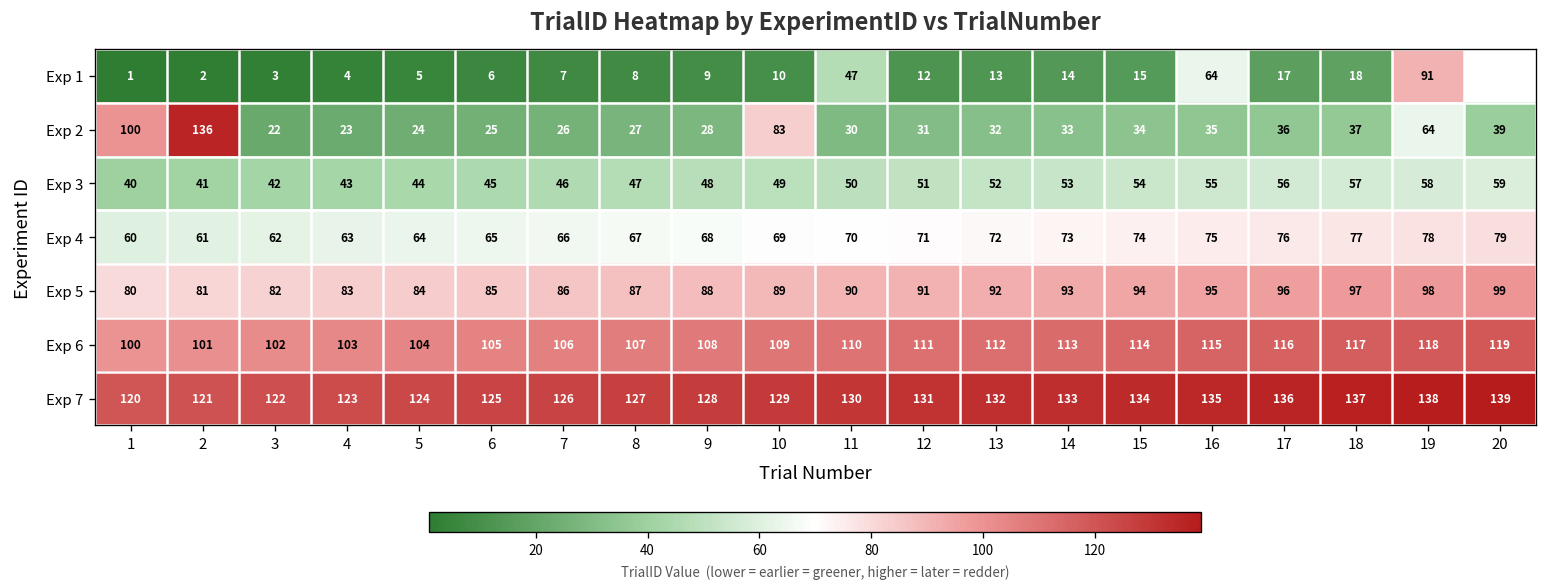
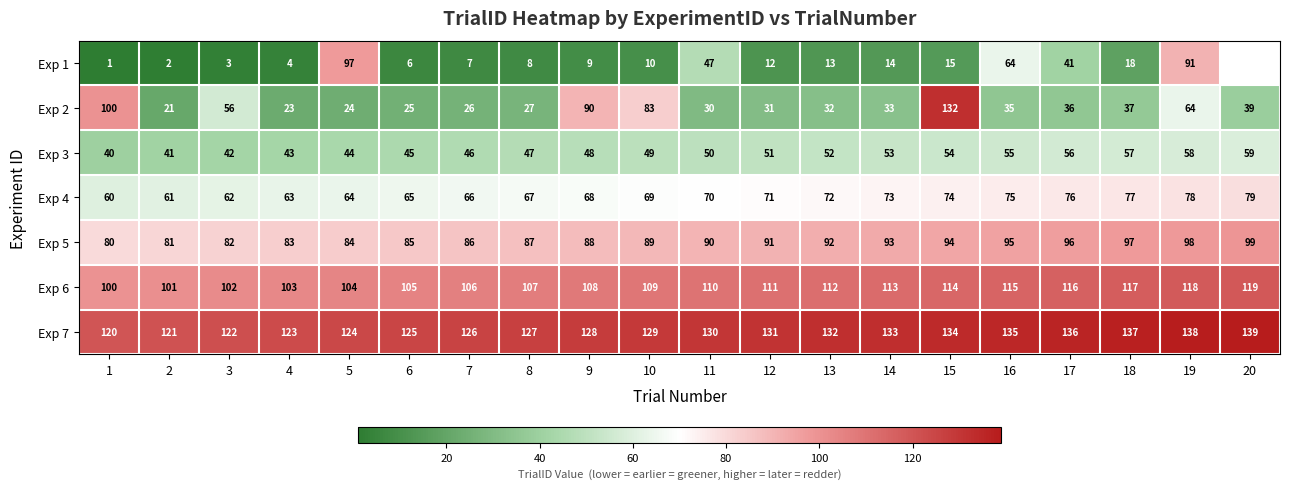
Exp 1, 5: 5 -> 97
Exp 1, 17: 17 -> 41
Exp 2, 2: 136 -> 21
Exp 2, 3: 22 -> 56
Exp 2, 9: 28 -> 90
Exp 2, 15: 34 -> 132
